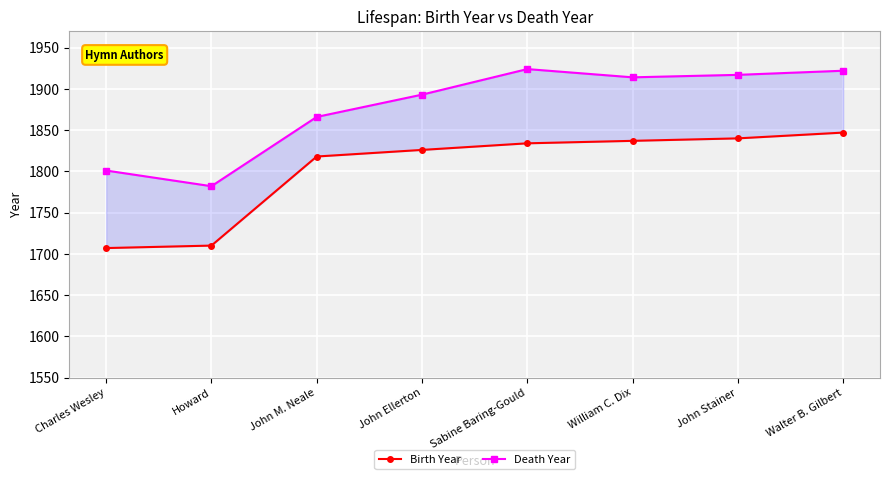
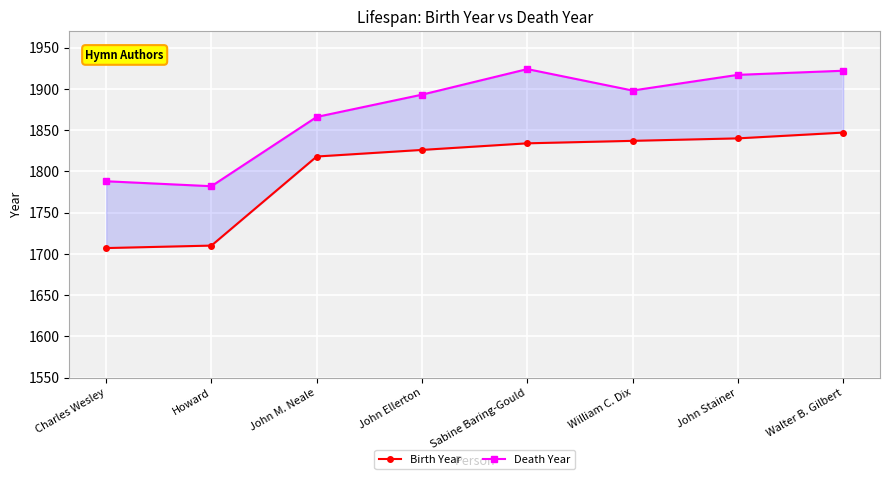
Death Year, Charles Wesley: 1800 -> 1790
Death Year, William C. Dix: 1910 -> 1900
